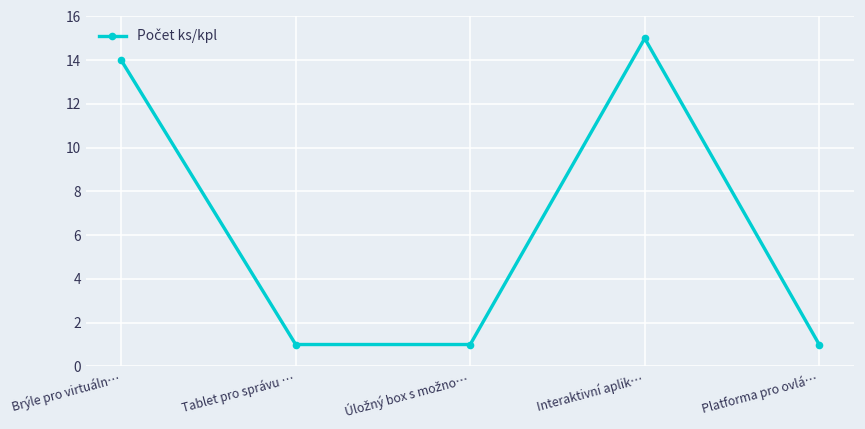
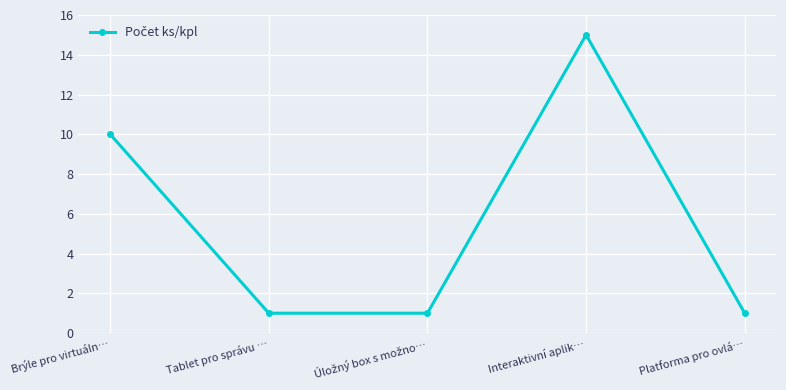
Brýle pro virtuáln…: 14 -> 10
